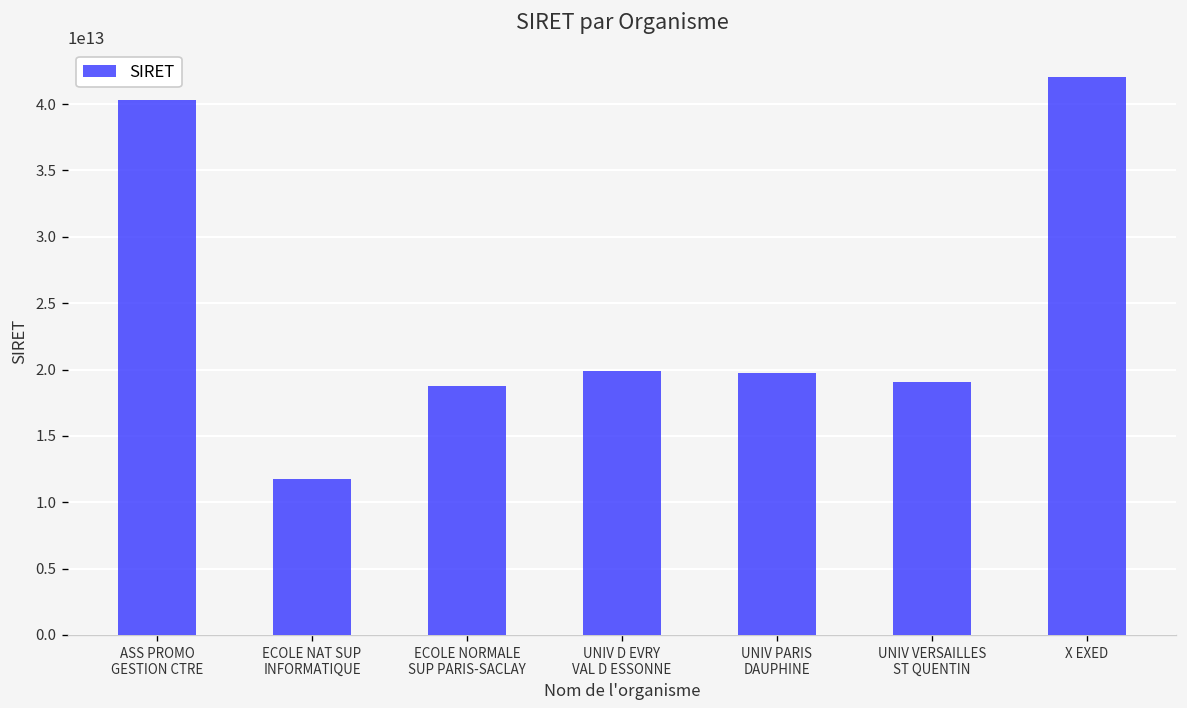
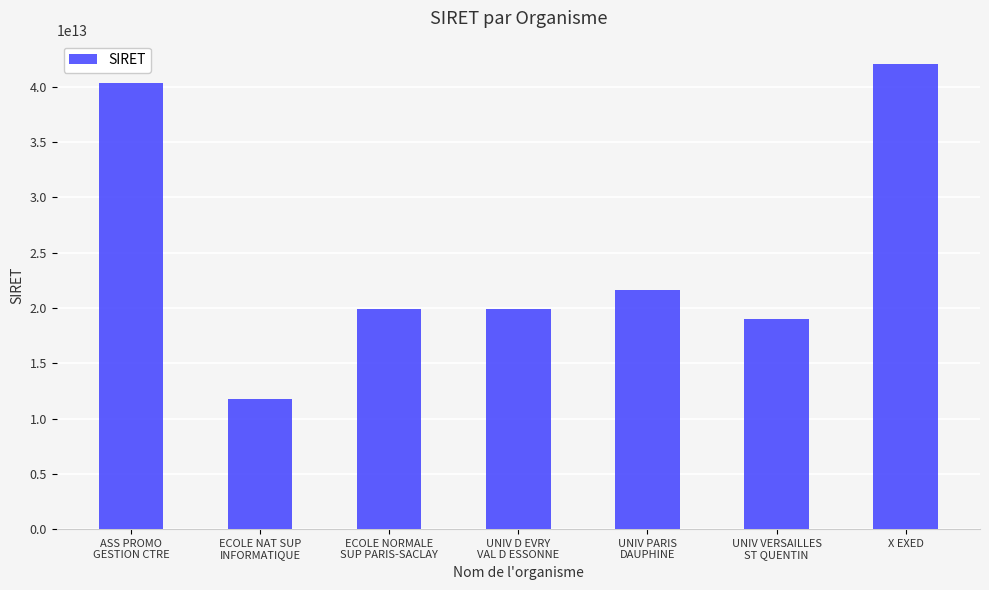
ECOLE NORMALE SUP PARIS-SACLAY: 18700000000000 -> 19900000000000
UNIV PARIS DAUPHINE: 19800000000000 -> 21600000000000
